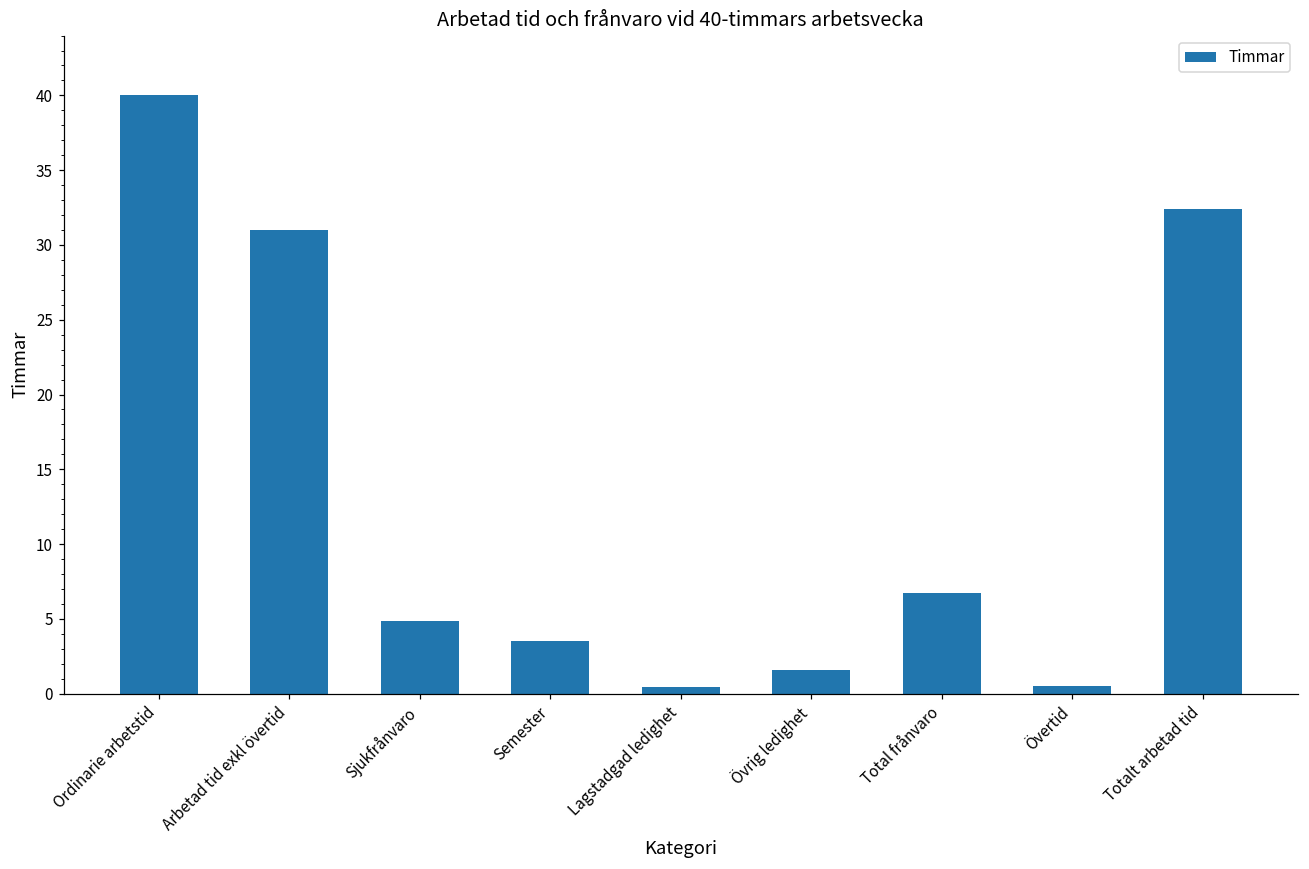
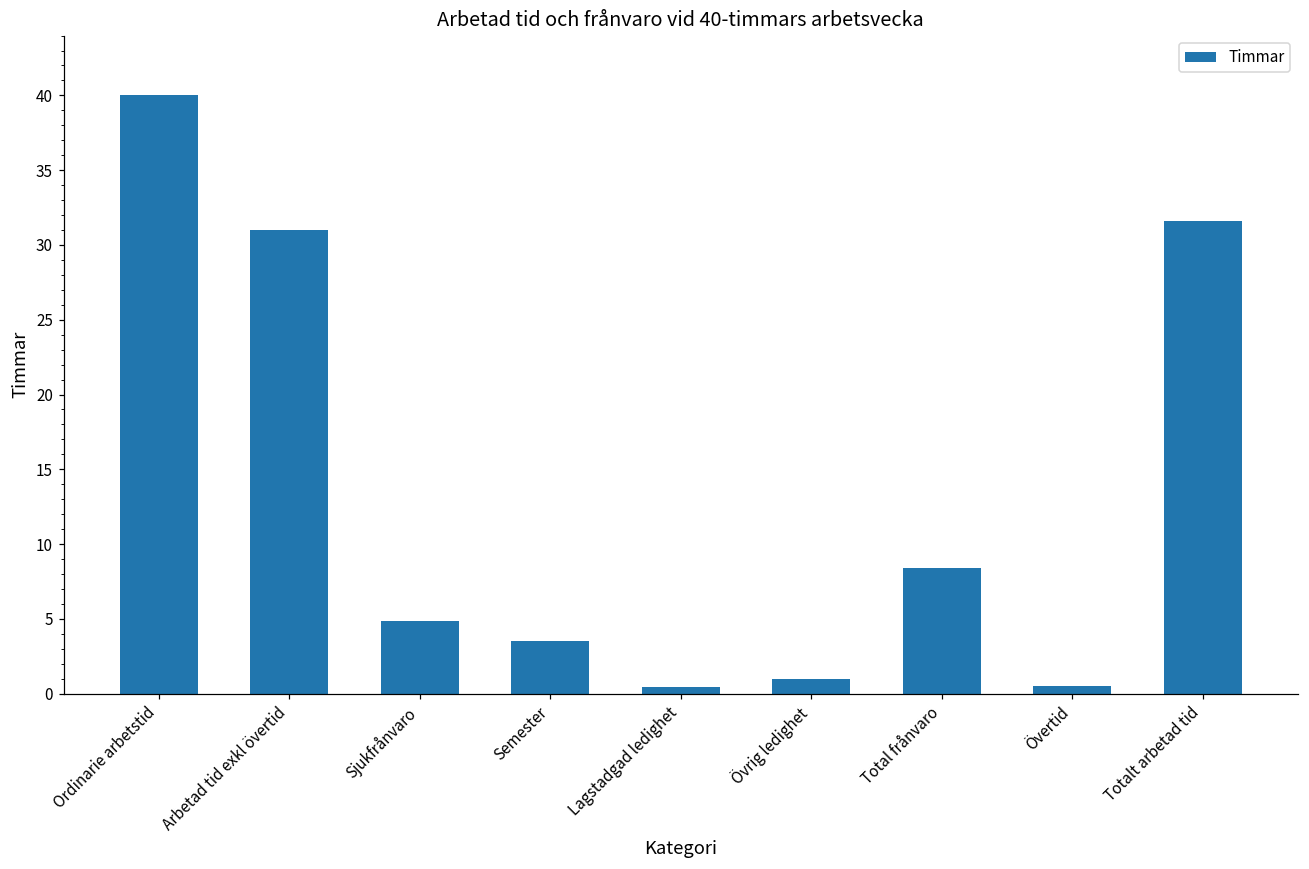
Övrig ledighet: 1.6 -> 1.0
Total frånvaro: 6.7 -> 8.4
Totalt arbetad tid: 32.4 -> 31.6
